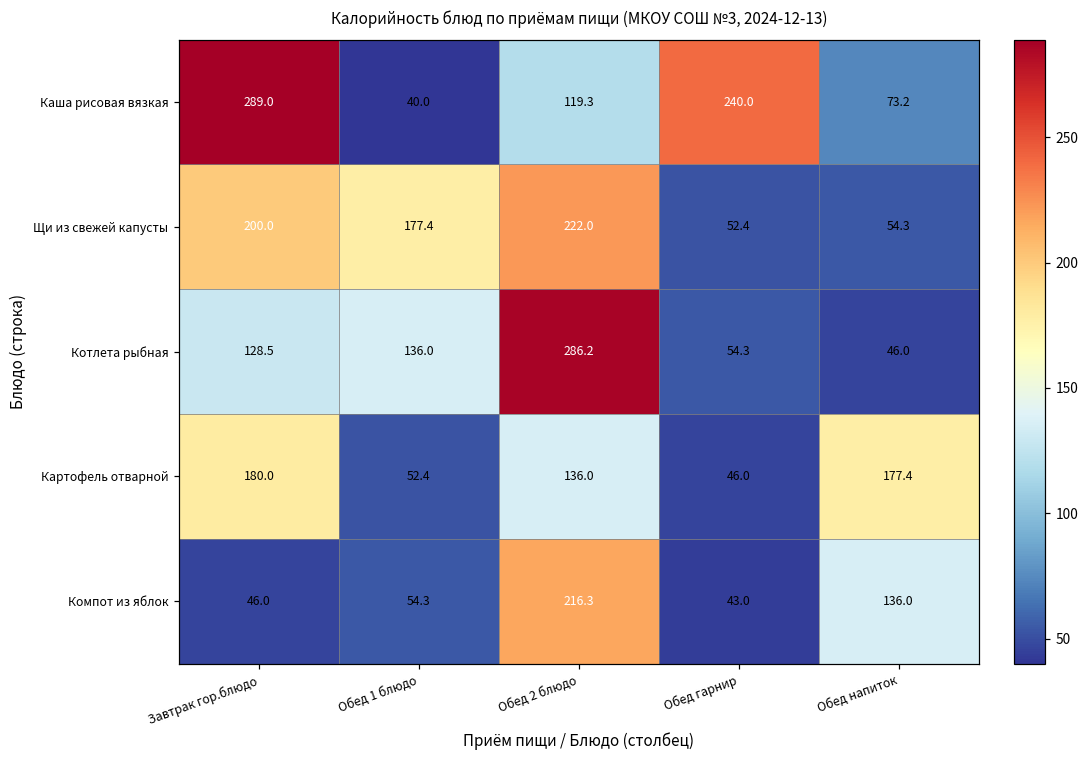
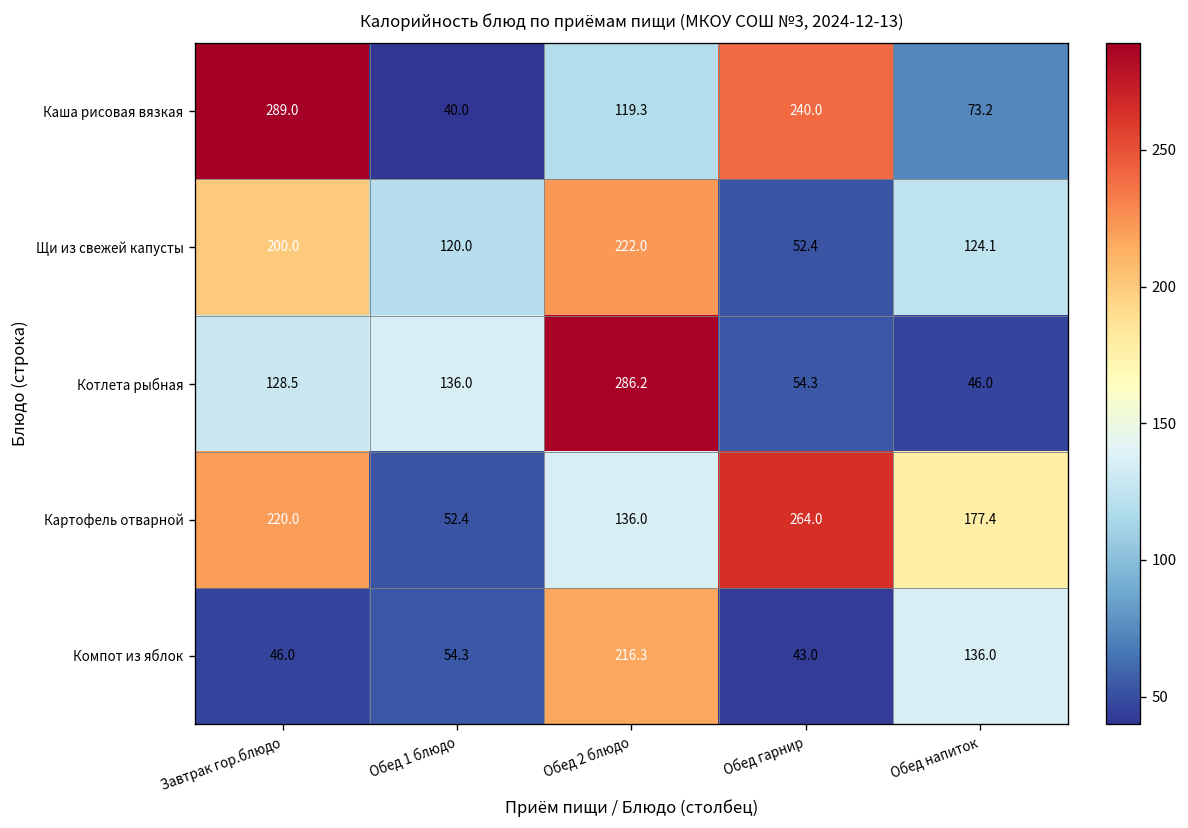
Щи из свежей капусты, Обед 1 блюдо: 177.4 -> 120.0
Щи из свежей капусты, Обед напиток: 54.3 -> 124.1
Картофель отварной, Завтрак гор.блюдо: 180.0 -> 220.0
Картофель отварной, Обед гарнир: 46.0 -> 264.0
